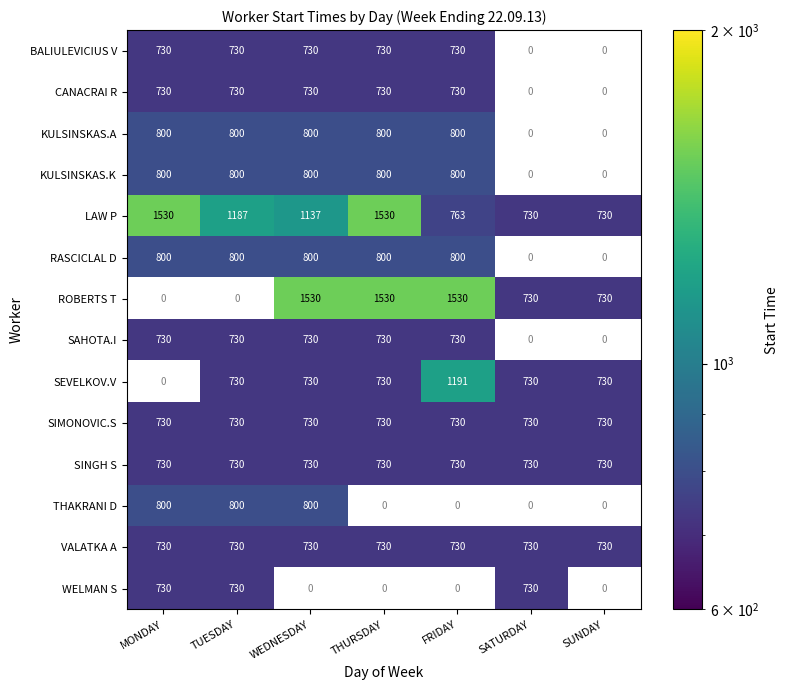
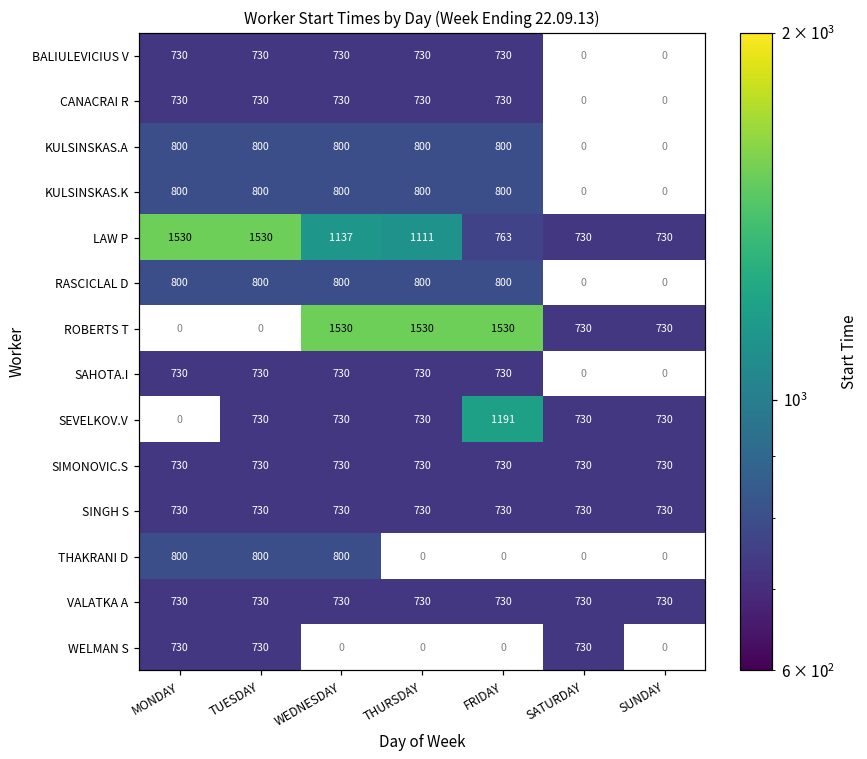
LAW P, TUESDAY: 1187 -> 1530
LAW P, THURSDAY: 1530 -> 1111
